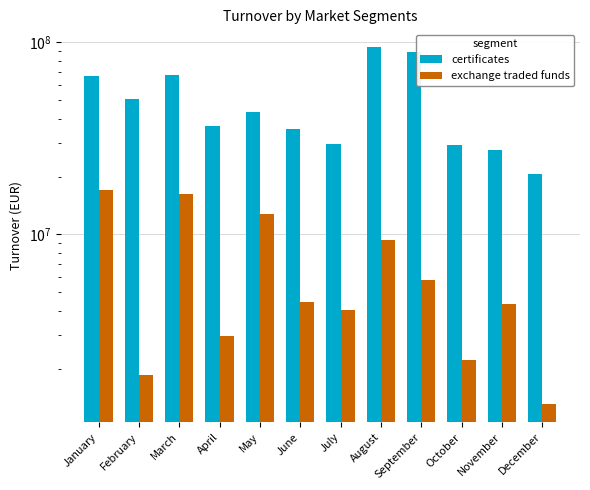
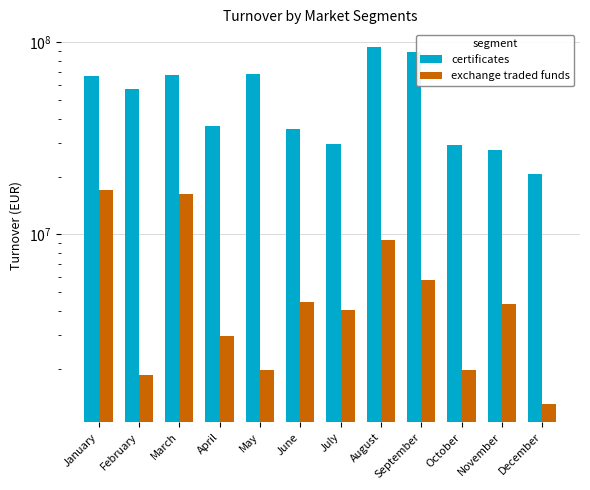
certificates, February: 50000000 -> 57000000
certificates, May: 44000000 -> 69000000
exchange traded funds, May: 13000000 -> 2000000
exchange traded funds, October: 2200000 -> 2000000
